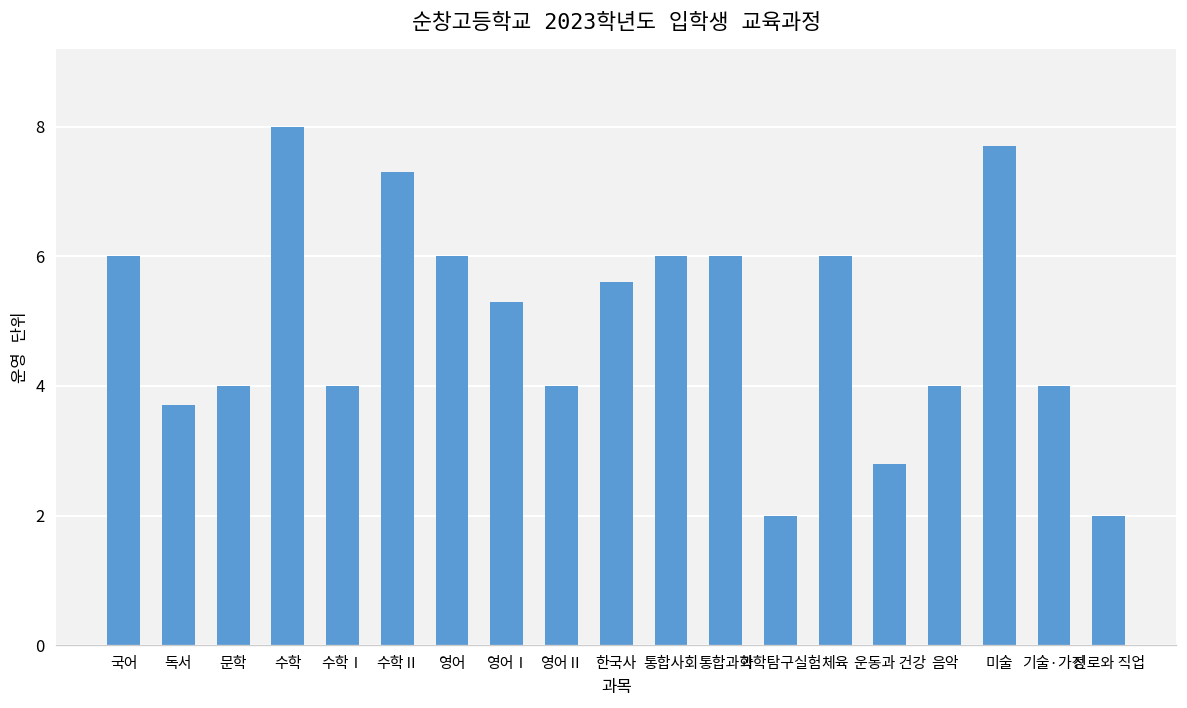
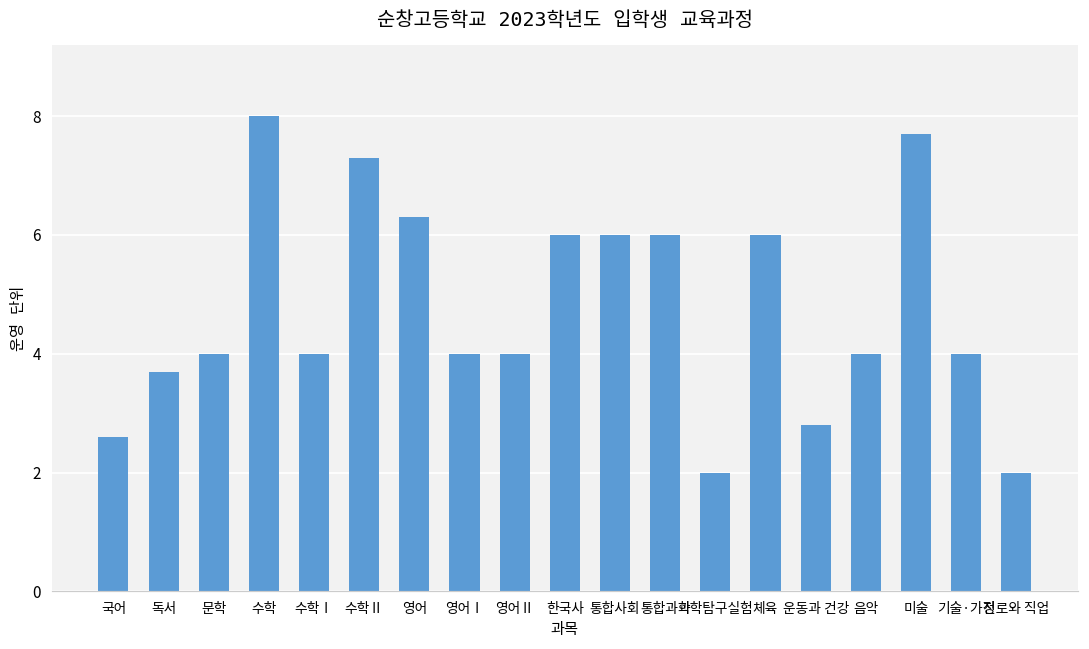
국어: 6.0 -> 2.6
영어: 6.0 -> 6.3
영어Ⅰ: 5.3 -> 4.0
한국사: 5.6 -> 6.0
